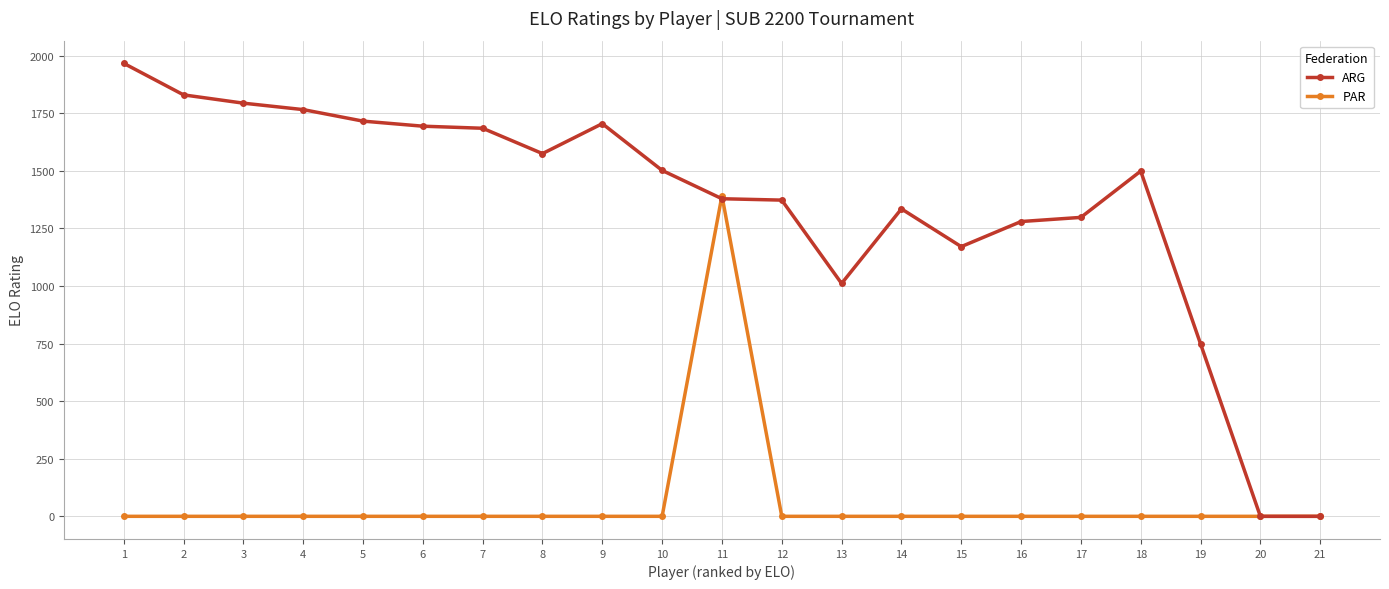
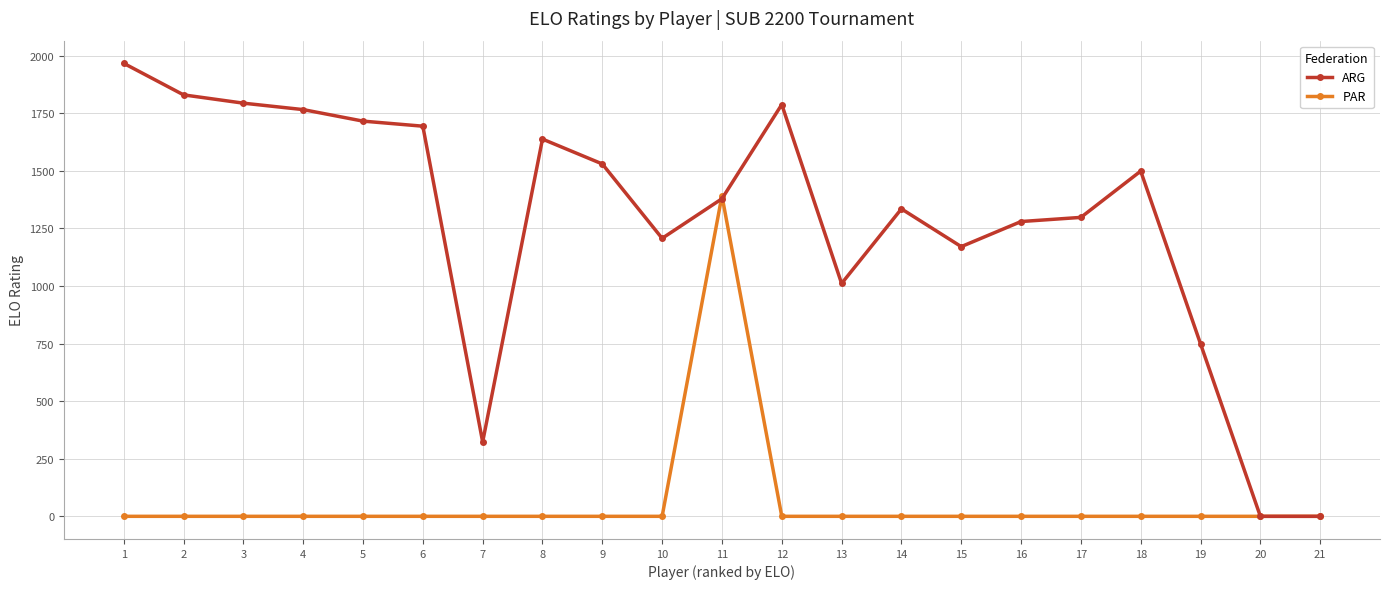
ARG, 7: 1690 -> 320
ARG, 8: 1580 -> 1640
ARG, 9: 1710 -> 1530
ARG, 10: 1500 -> 1210
ARG, 12: 1370 -> 1790
